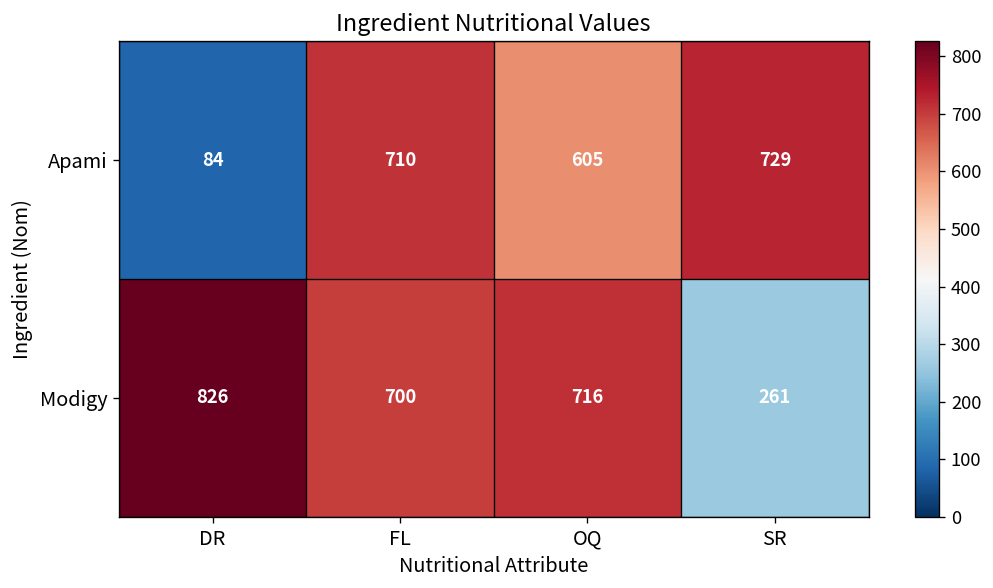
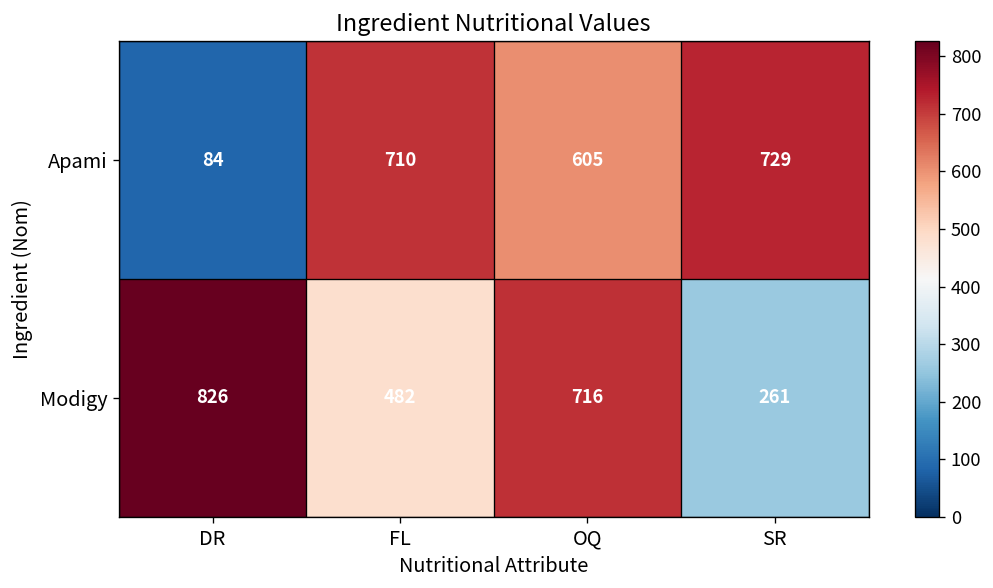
Modigy, FL: 700 -> 482
